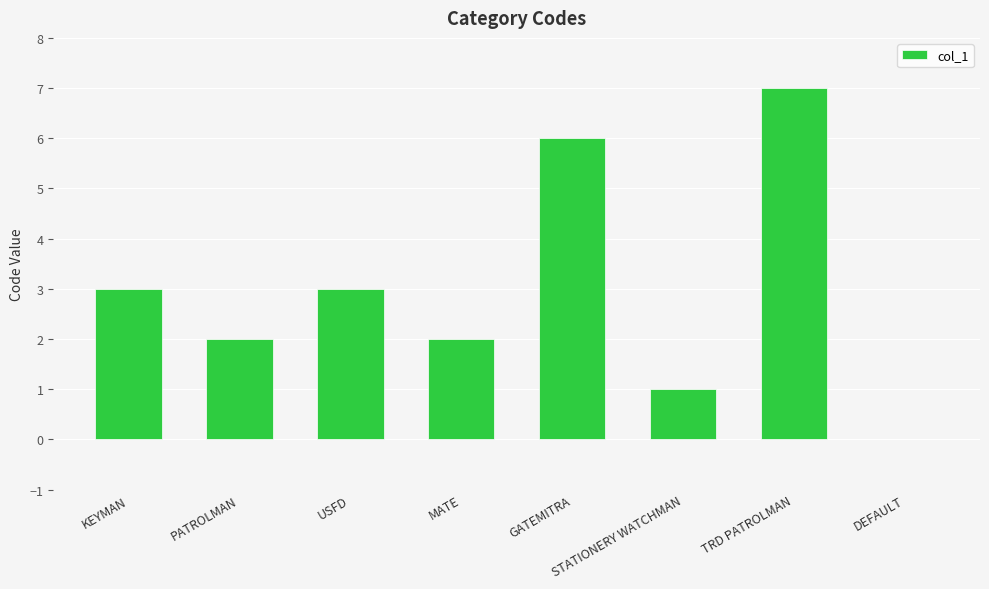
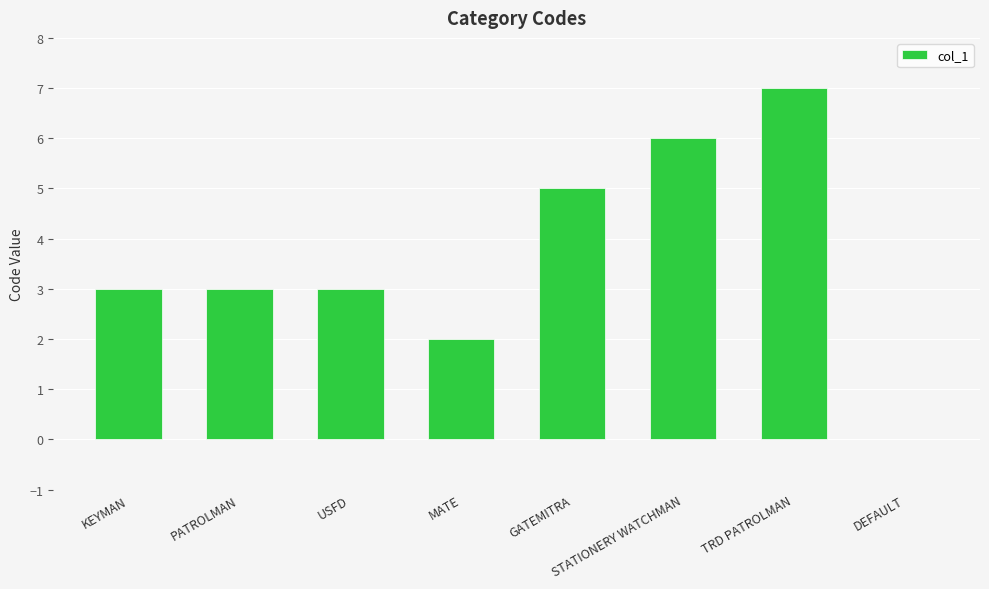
PATROLMAN: 2 -> 3
GATEMITRA: 6 -> 5
STATIONERY WATCHMAN: 1 -> 6
